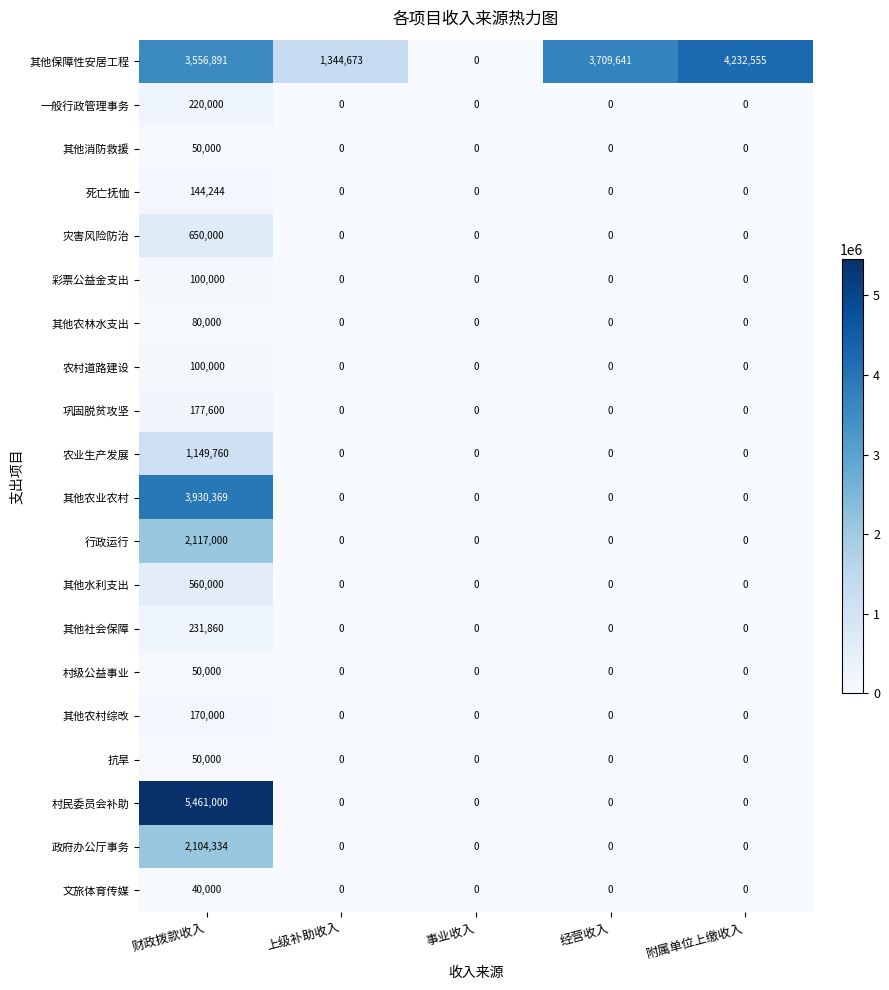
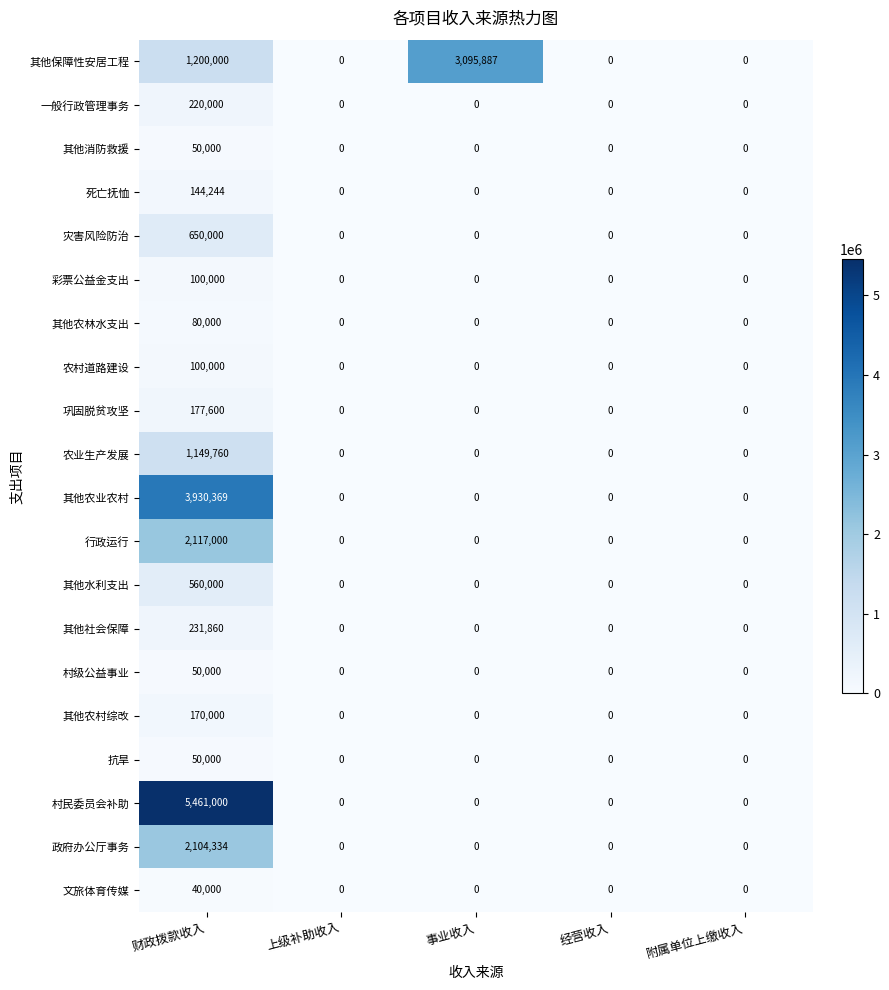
其他保障性安居工程, 财政拨款收入: 3,556,891 -> 1,200,000
其他保障性安居工程, 上级补助收入: 1,344,673 -> 0
其他保障性安居工程, 事业收入: 0 -> 3,095,887
其他保障性安居工程, 经营收入: 3,709,641 -> 0
其他保障性安居工程, 附属单位上缴收入: 4,232,555 -> 0
